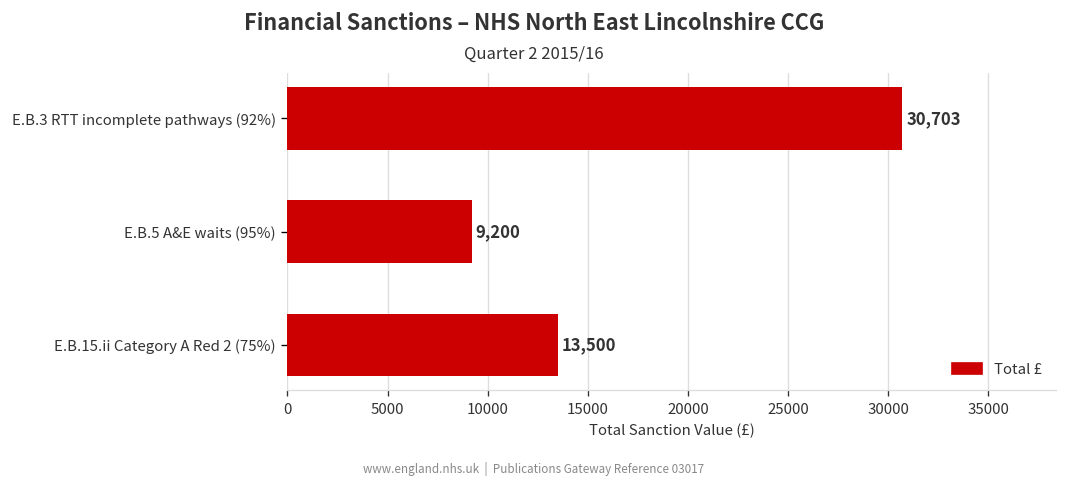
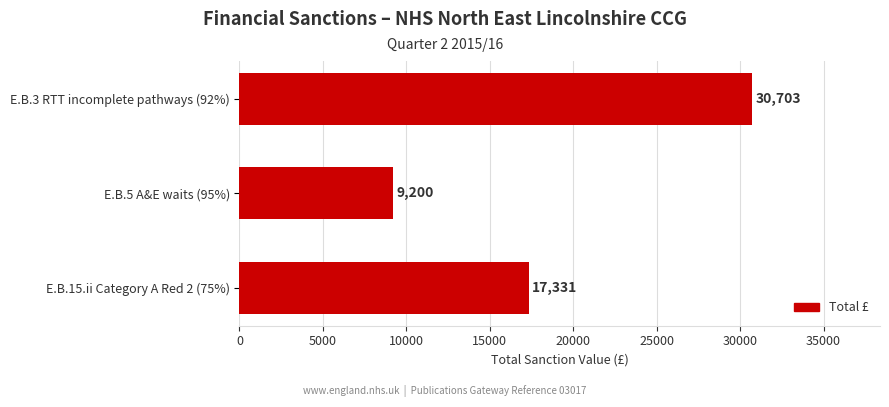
E.B.15.ii Category A Red 2 (75%): 13,500 -> 17,331
